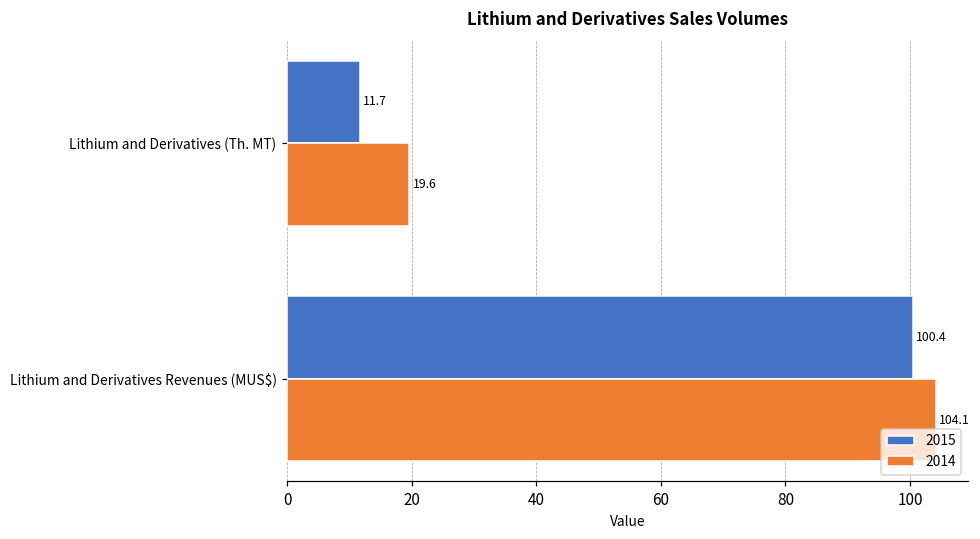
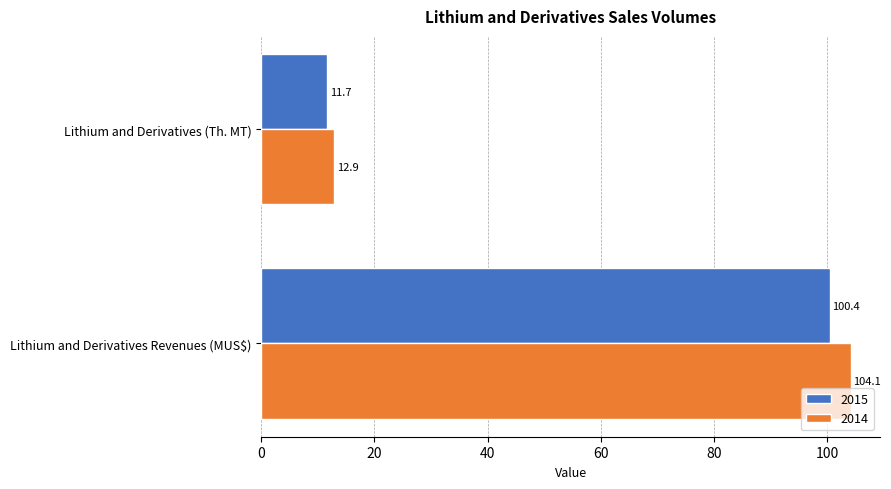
2014, Lithium and Derivatives (Th. MT): 19.6 -> 12.9
